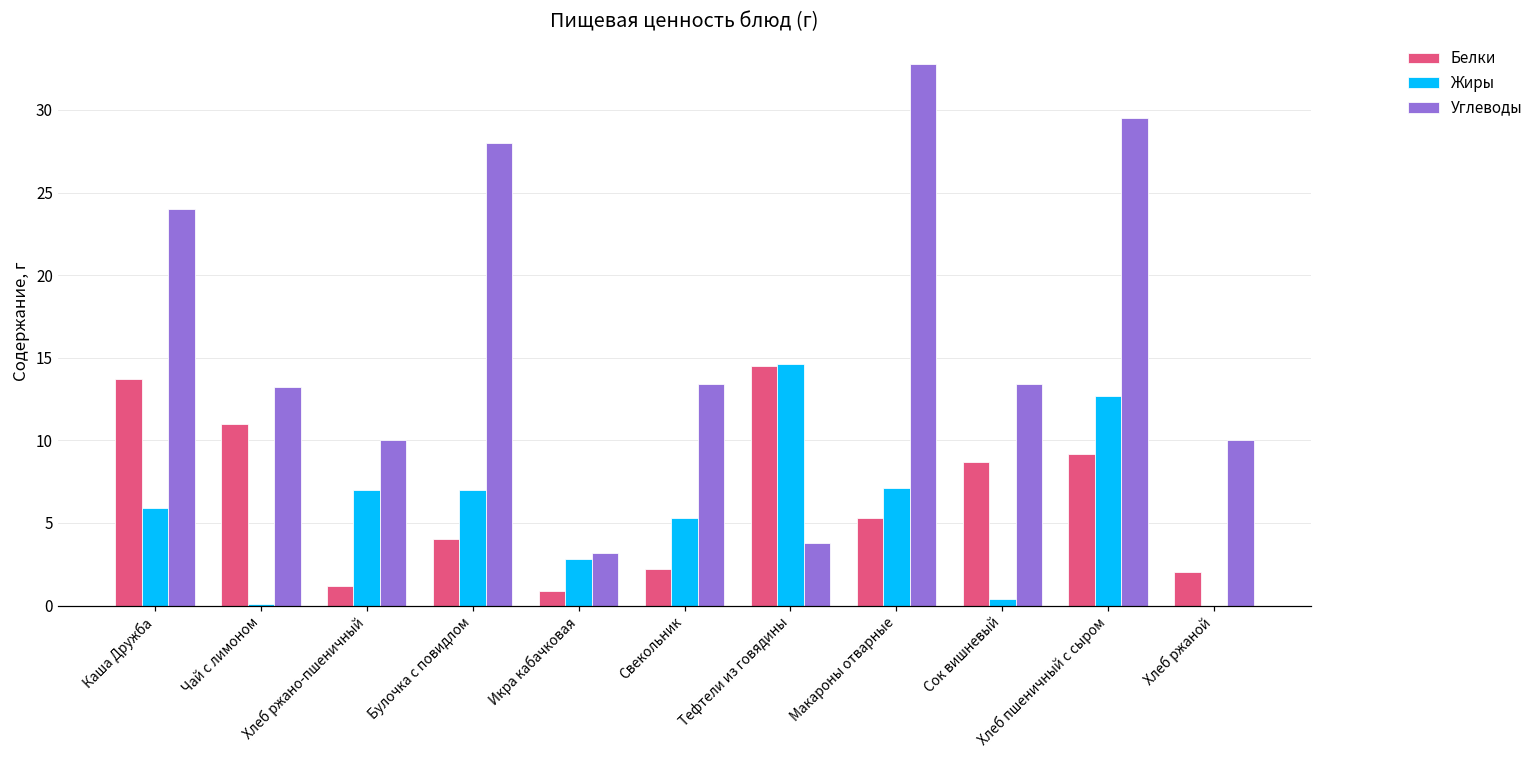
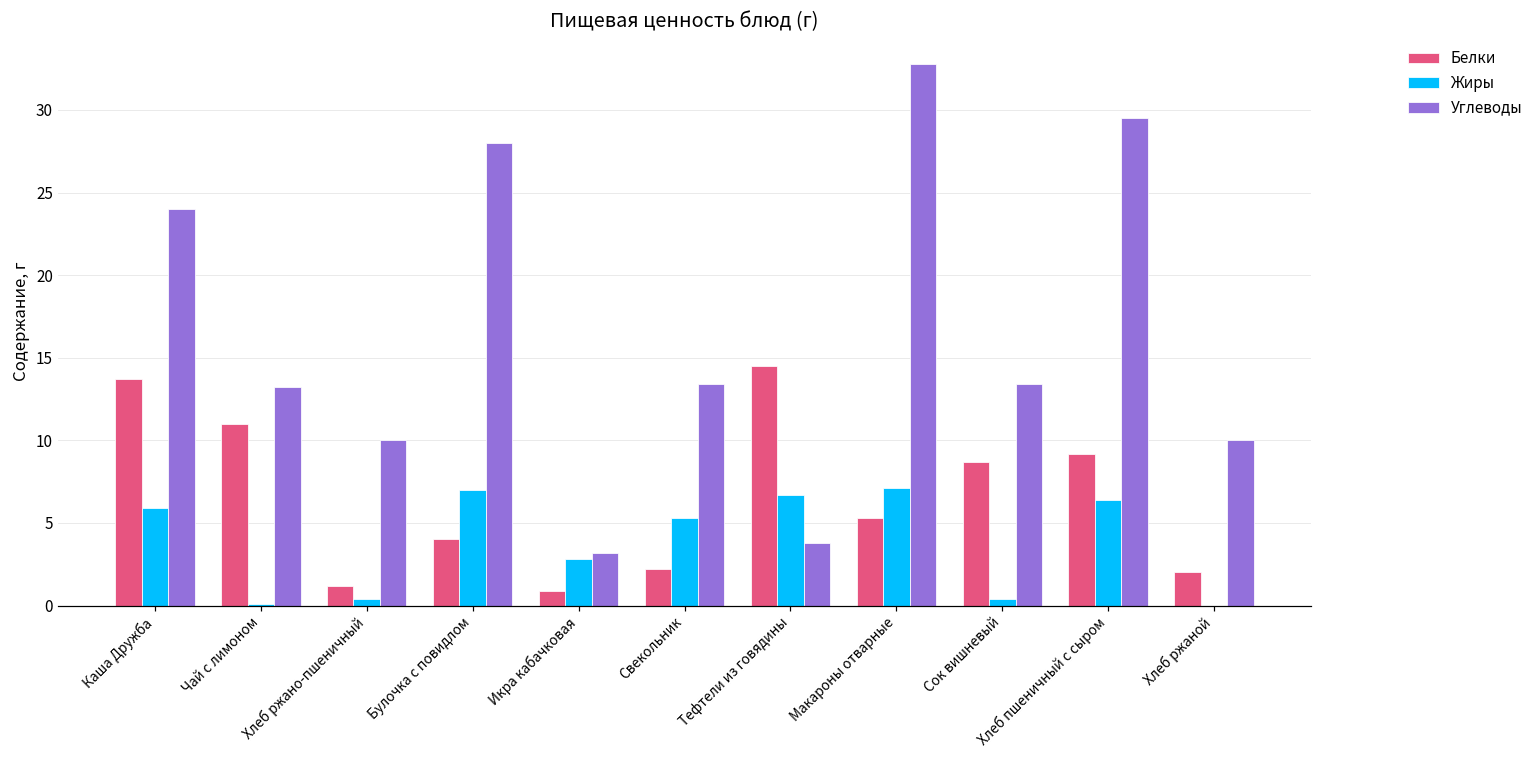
Жиры, Хлеб ржано-пшеничный: 7.0 -> 0.4
Жиры, Тефтели из говядины: 14.6 -> 6.7
Жиры, Хлеб пшеничный с сыром: 12.7 -> 6.4
